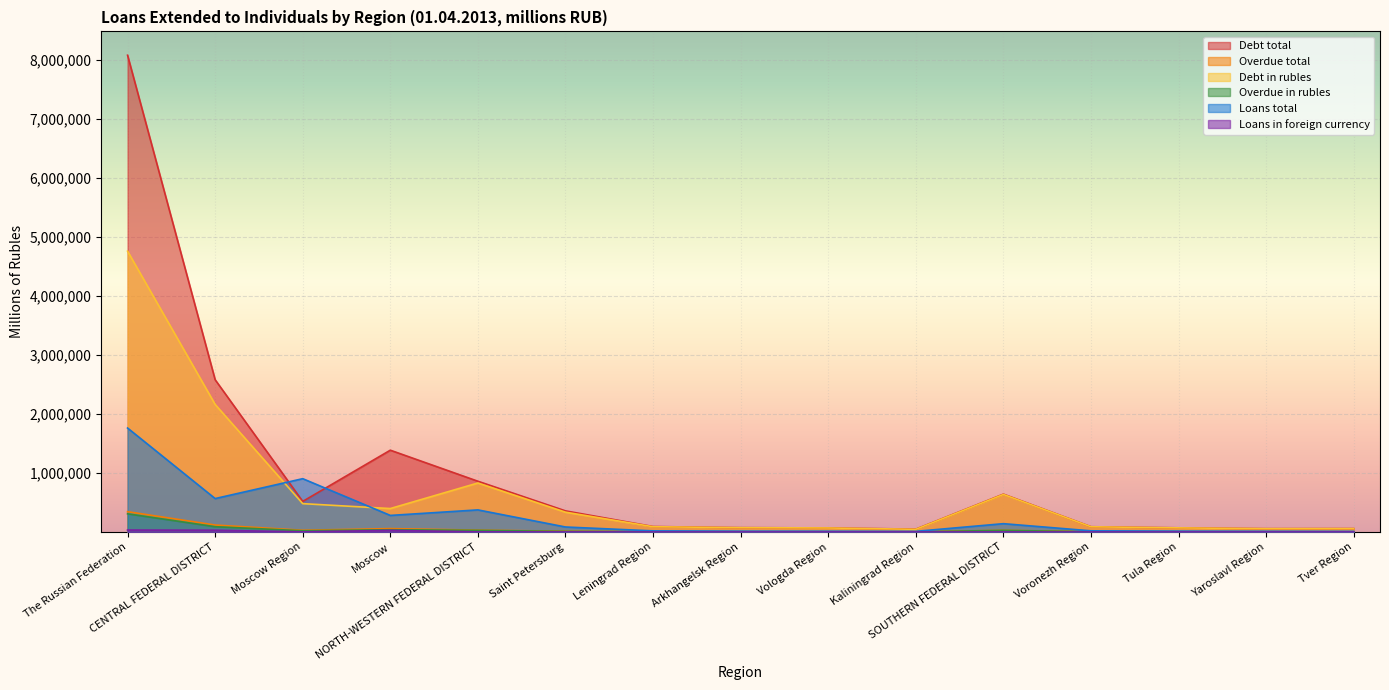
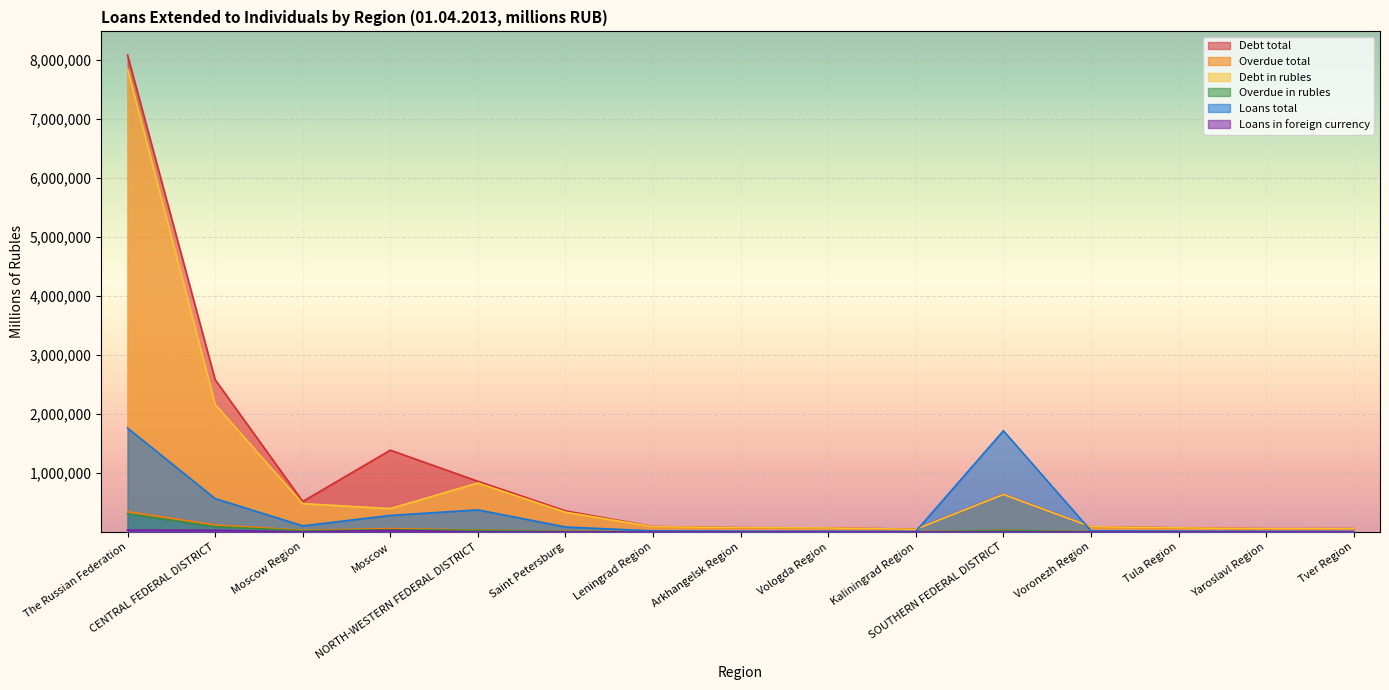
Debt in rubles, The Russian Federation: 4,800,000 -> 7,800,000
Loans total, Moscow Region: 900,000 -> 100,000
Loans total, SOUTHERN FEDERAL DISTRICT: 100,000 -> 1,700,000
